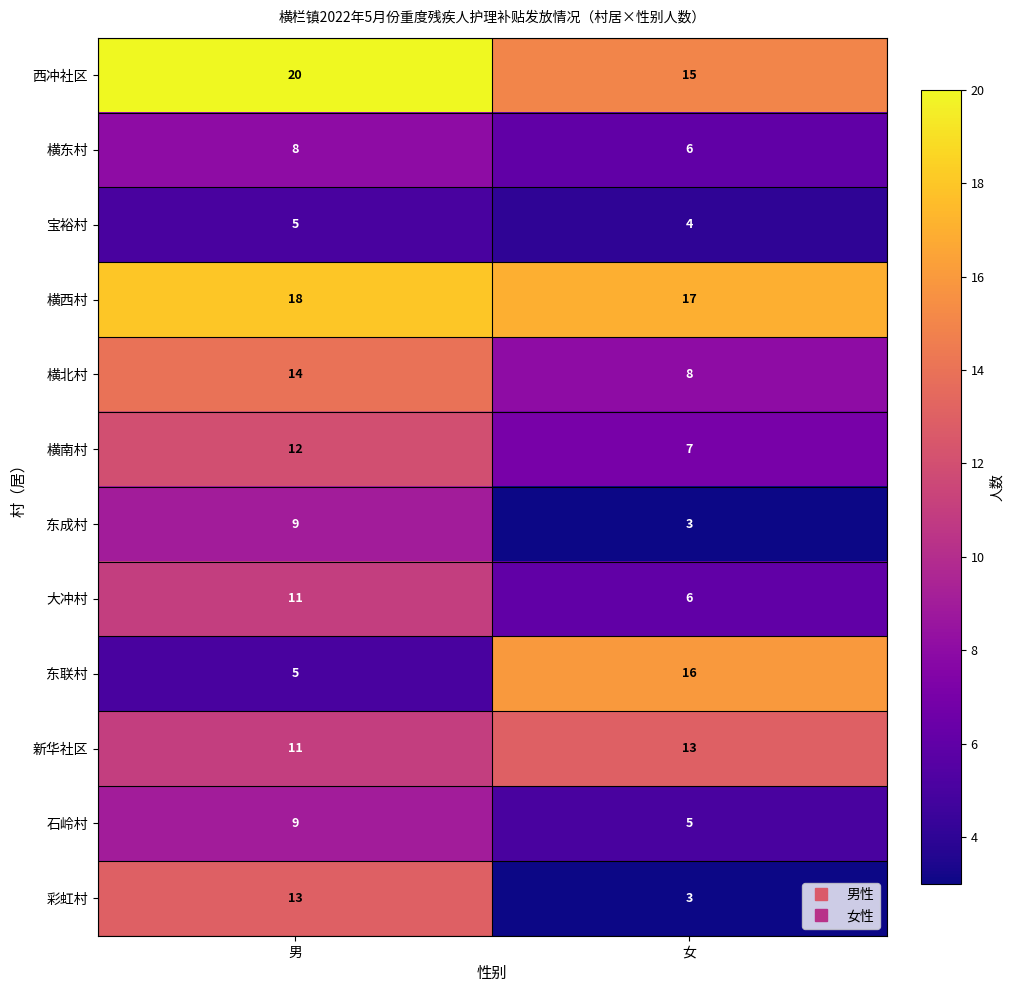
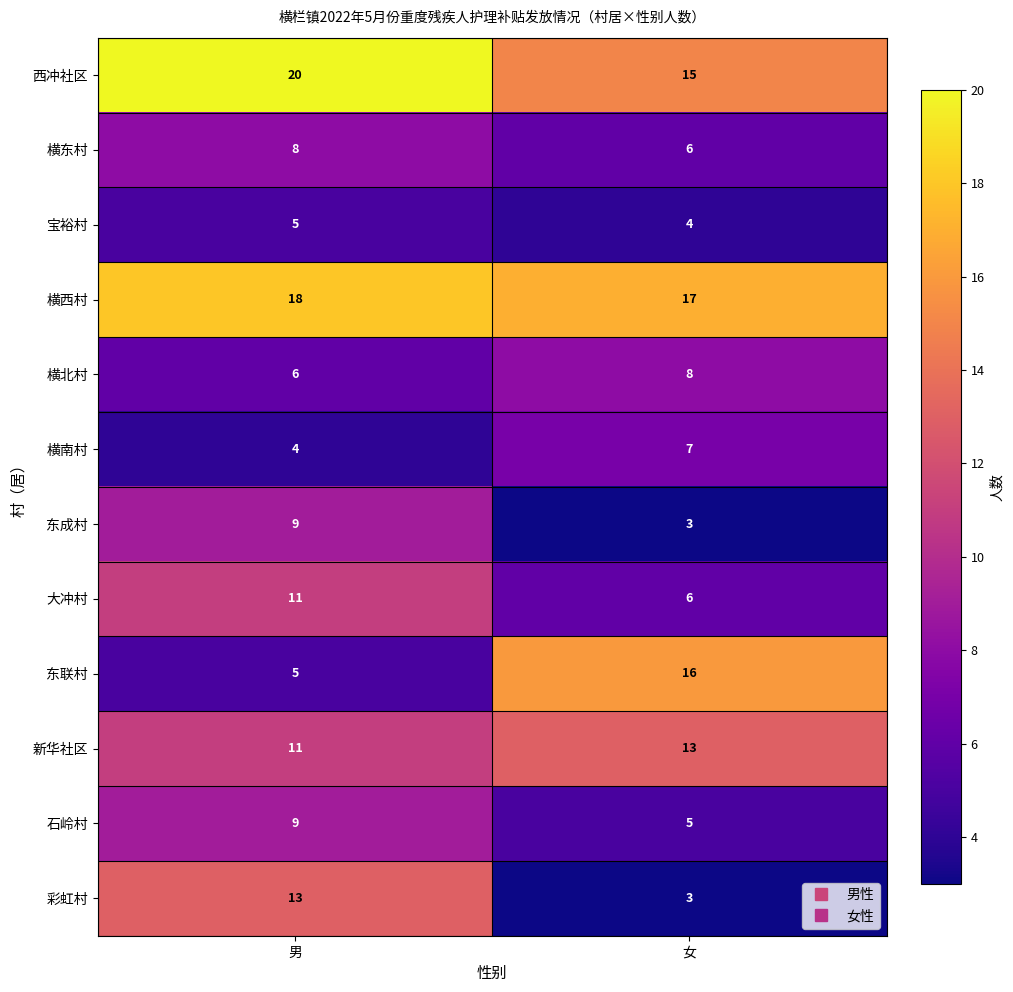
横北村, 男: 14 -> 6
横南村, 男: 12 -> 4
